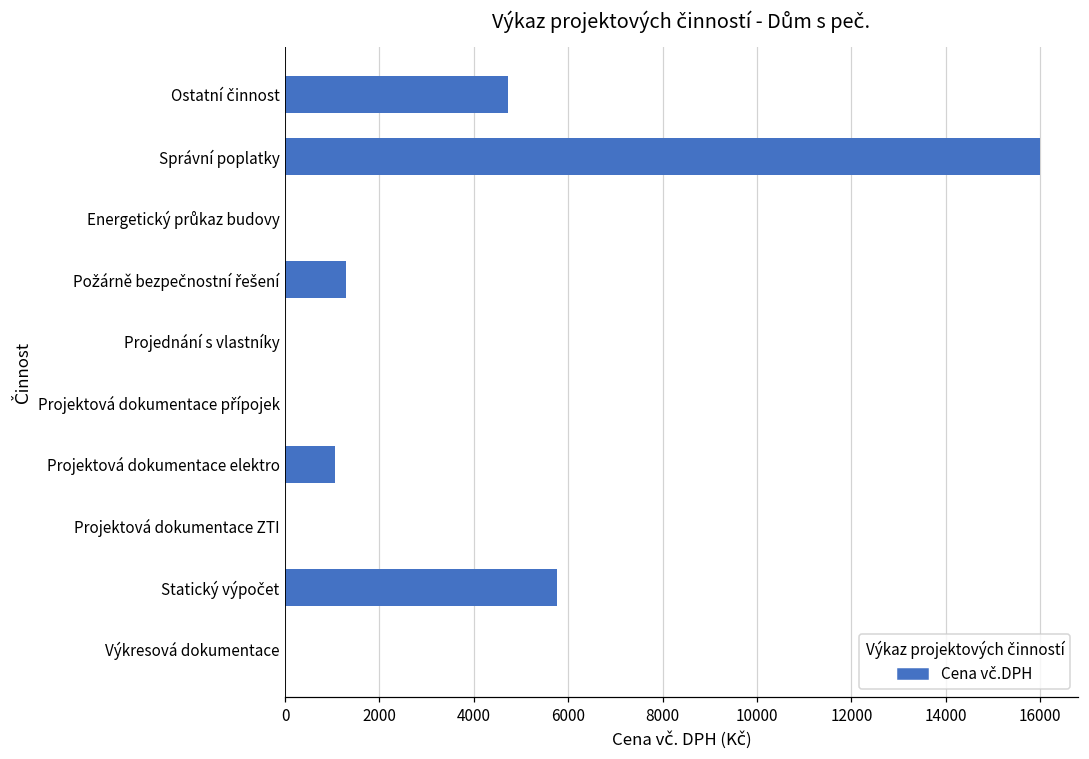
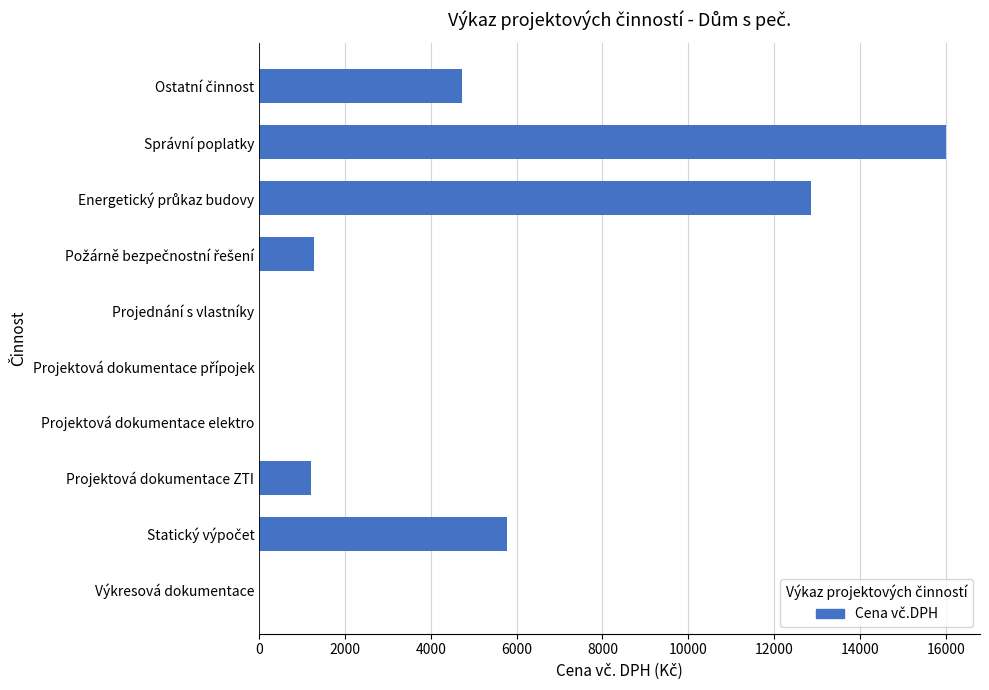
Energetický průkaz budovy: 0 -> 12900
Projektová dokumentace elektro: 1100 -> 0
Projektová dokumentace ZTI: 0 -> 1200
